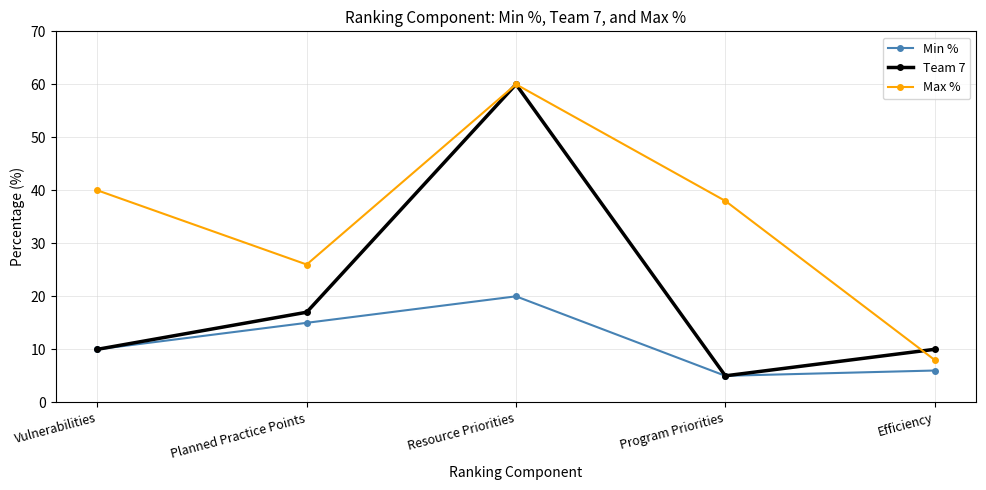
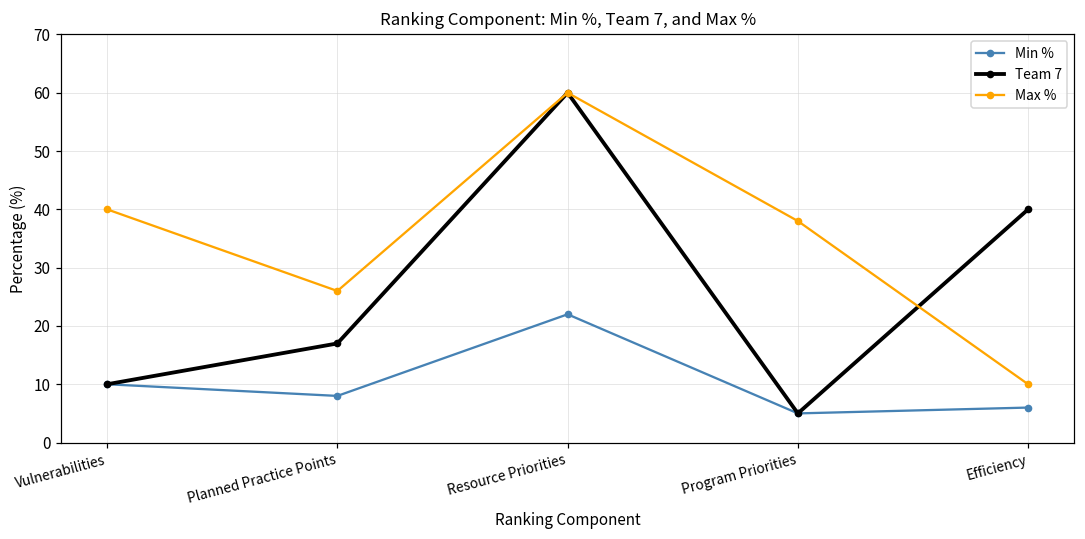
Min %, Planned Practice Points: 15 -> 8
Min %, Resource Priorities: 20 -> 22
Team 7, Efficiency: 10 -> 40
Max %, Efficiency: 8 -> 10
